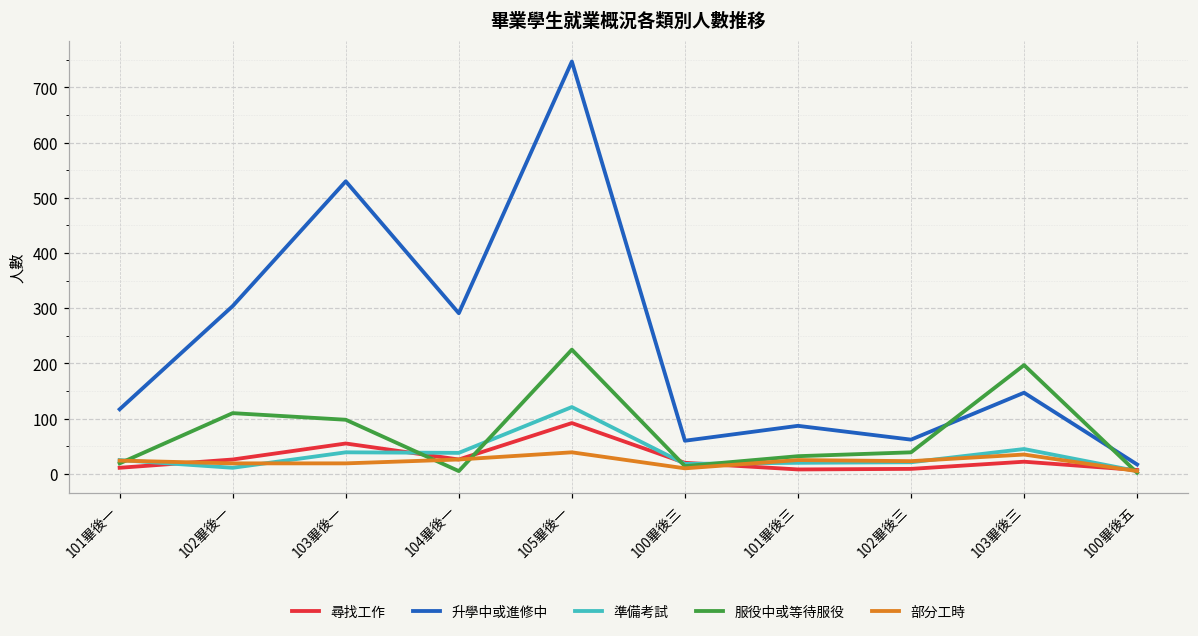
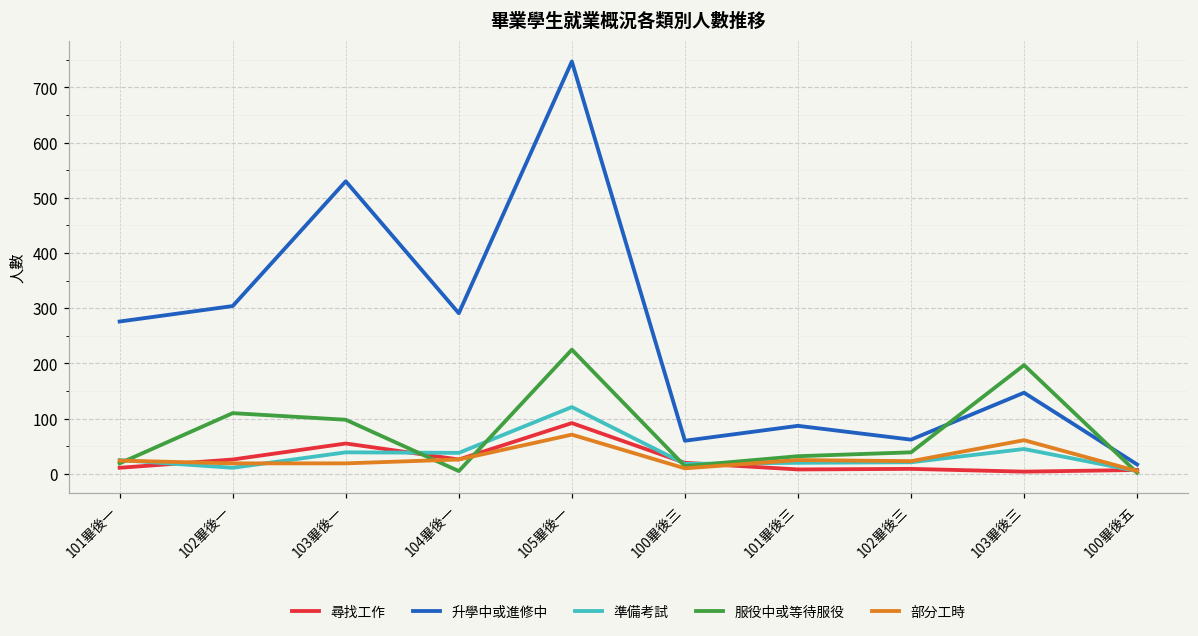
升學中或進修中, 101畢後一: 120 -> 280
部分工時, 105畢後一: 40 -> 70
尋找工作, 103畢後三: 20 -> 0
部分工時, 103畢後三: 40 -> 60
